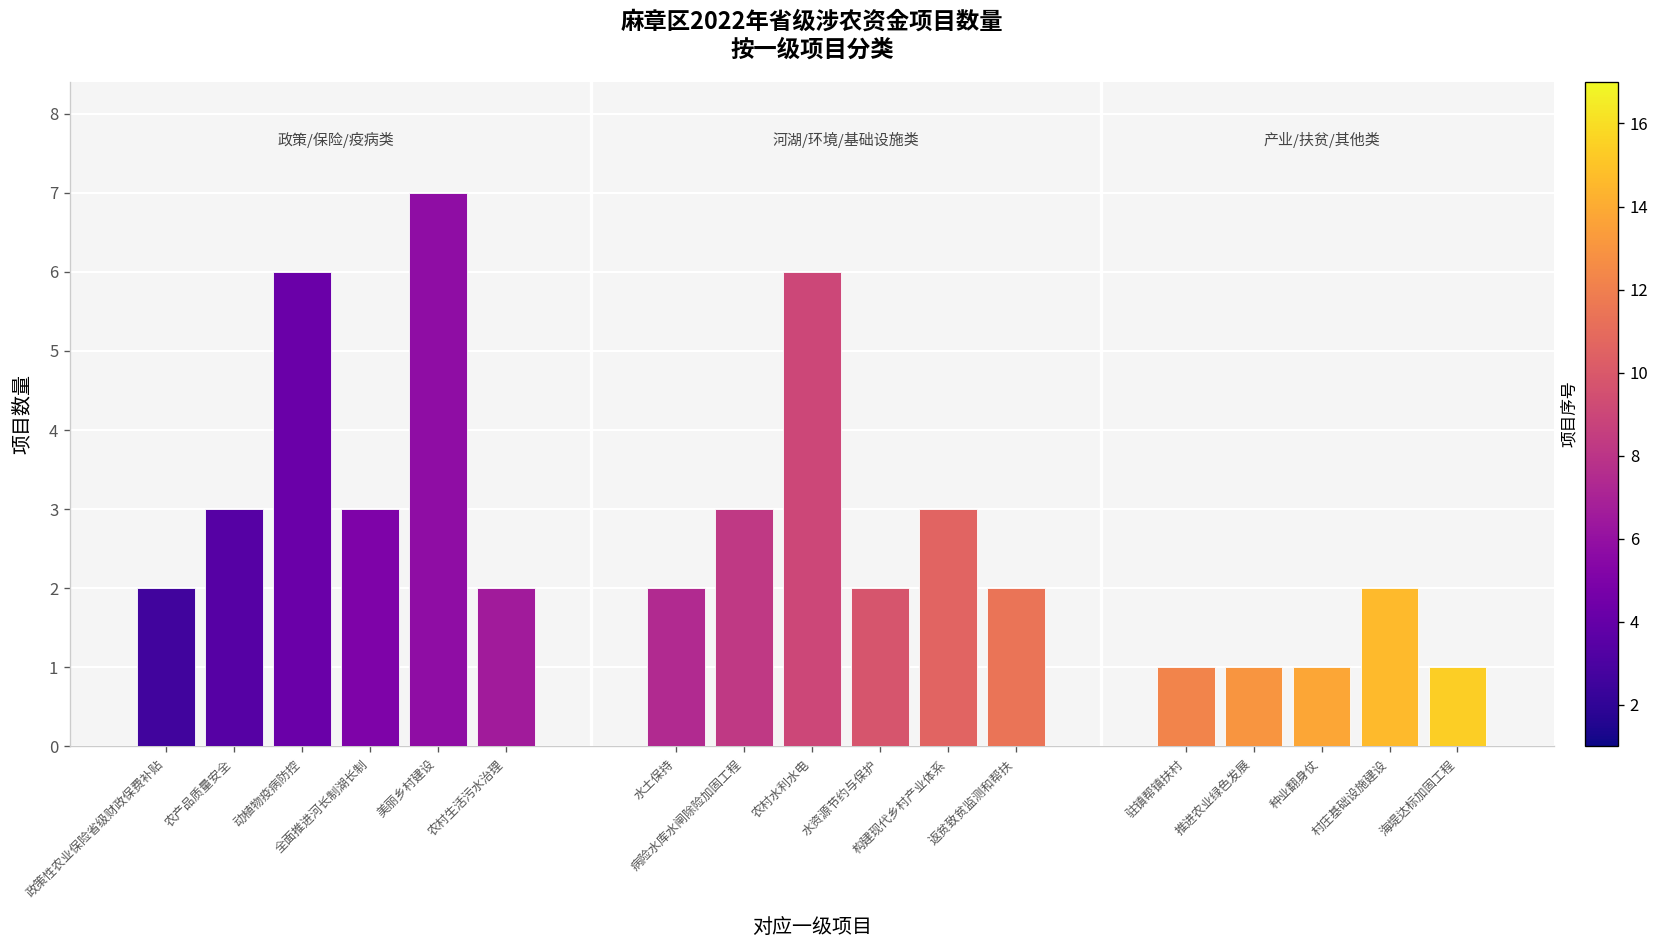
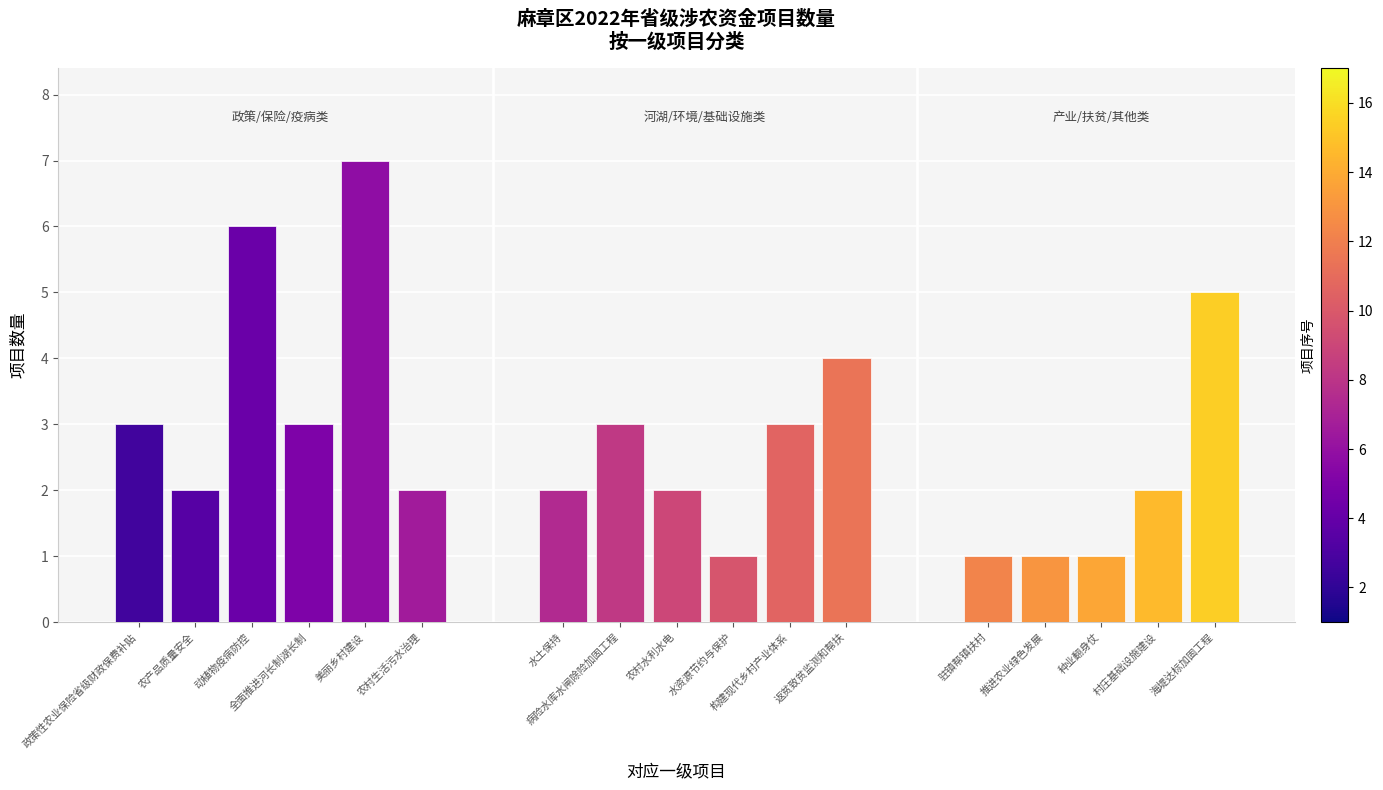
政策性农业保险省级财政保费补贴: 2 -> 3
农产品质量安全: 3 -> 2
农村水利水电: 6 -> 2
水资源节约与保护: 2 -> 1
返贫致贫监测和帮扶: 2 -> 4
海堤达标加固工程: 1 -> 5
